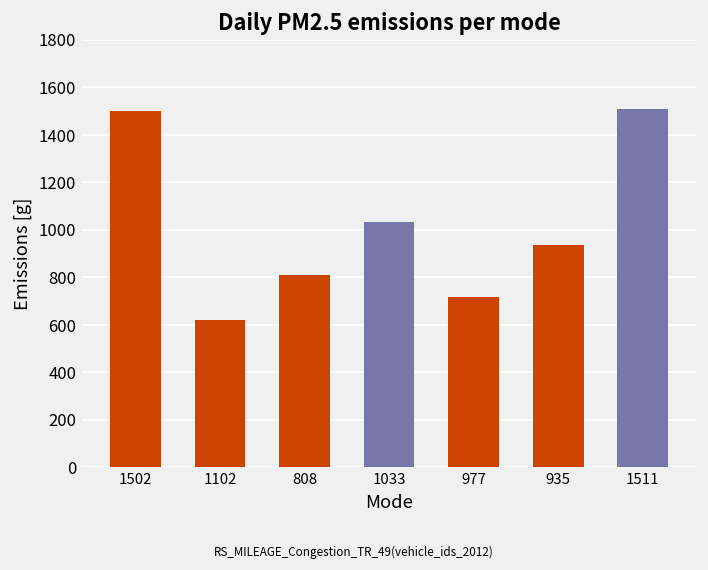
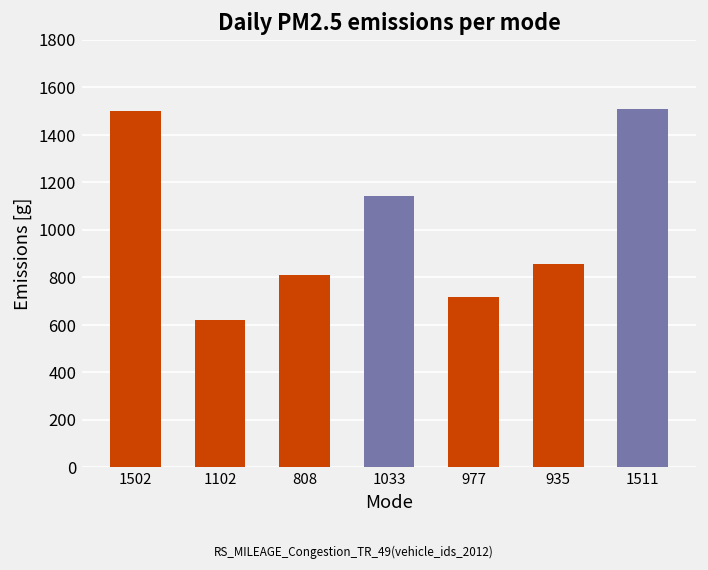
1033: 1030 -> 1140
935: 940 -> 860
